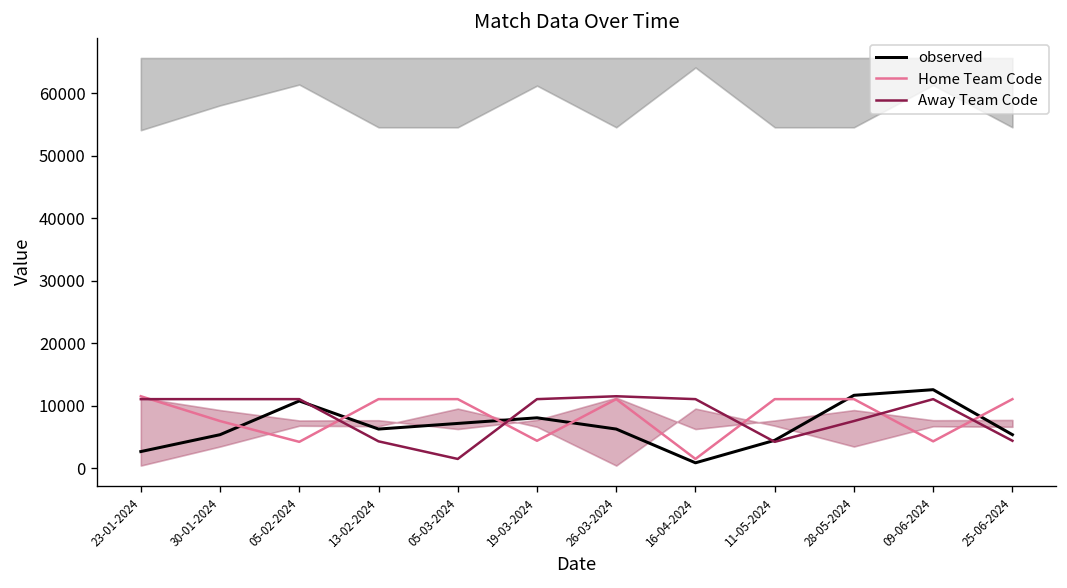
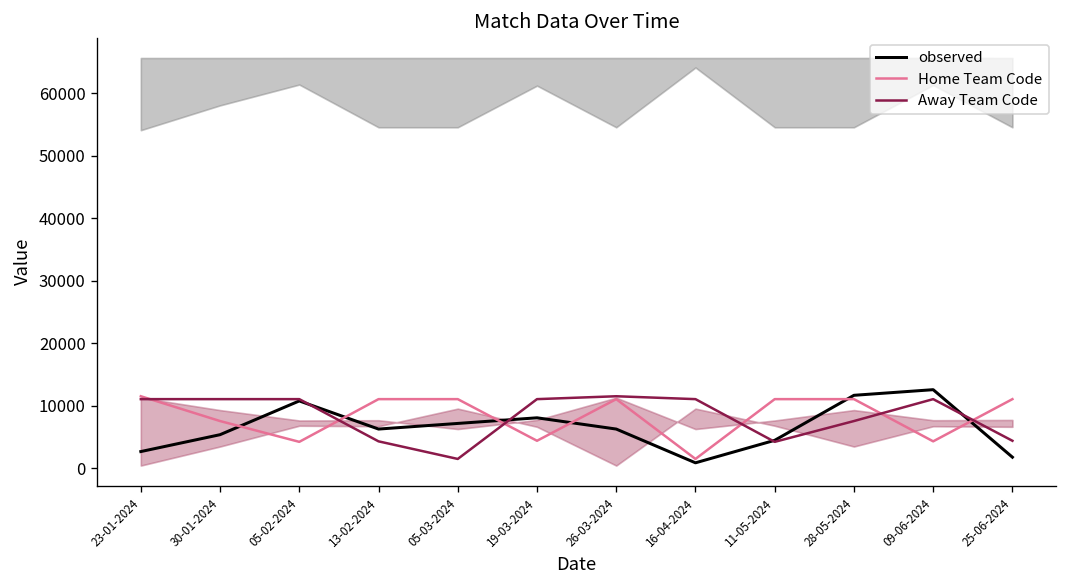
observed, 25-06-2024: 5000 -> 2000
